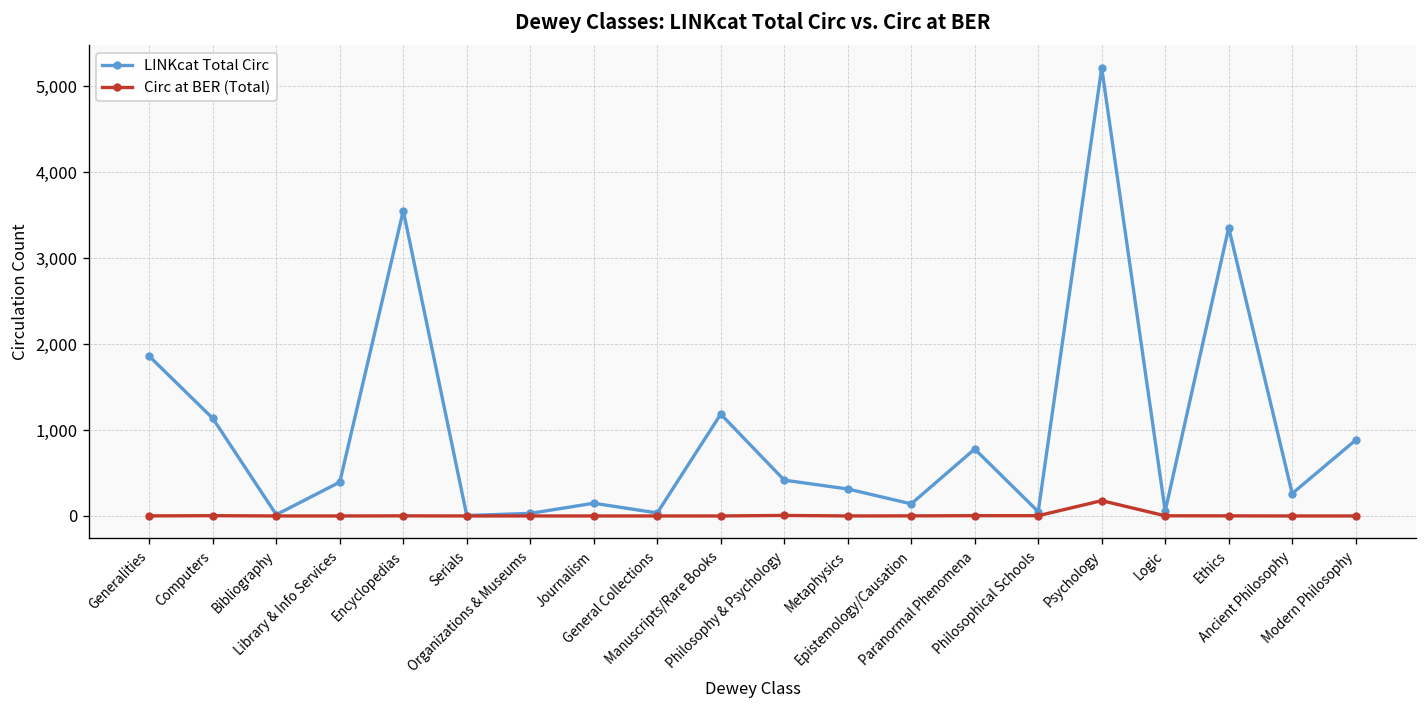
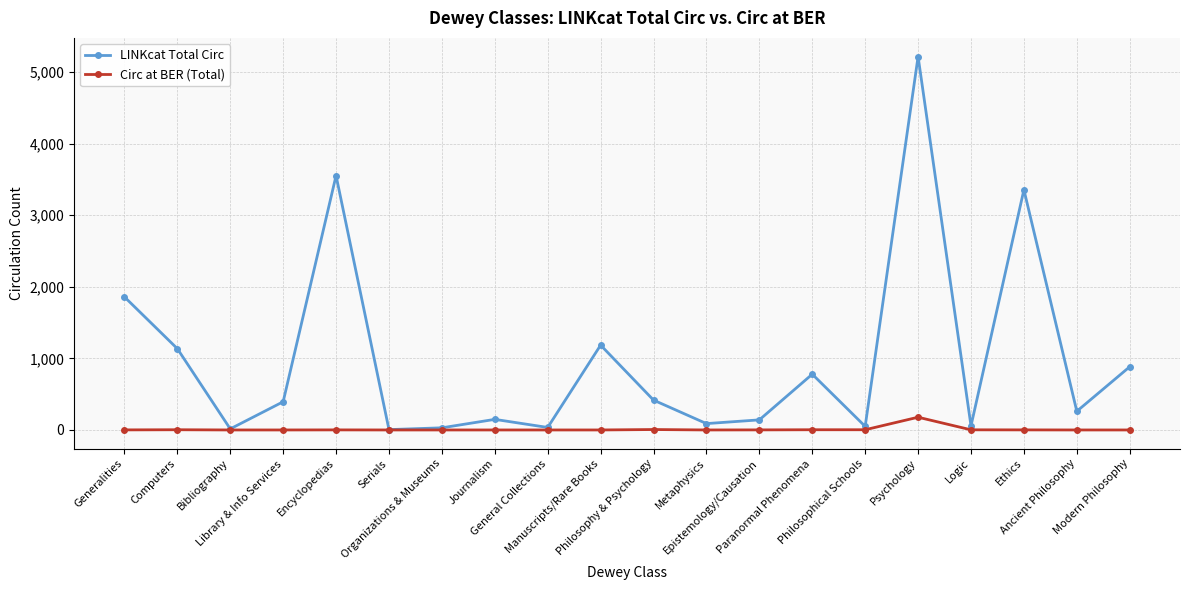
LINKcat Total Circ, Metaphysics: 300 -> 100
